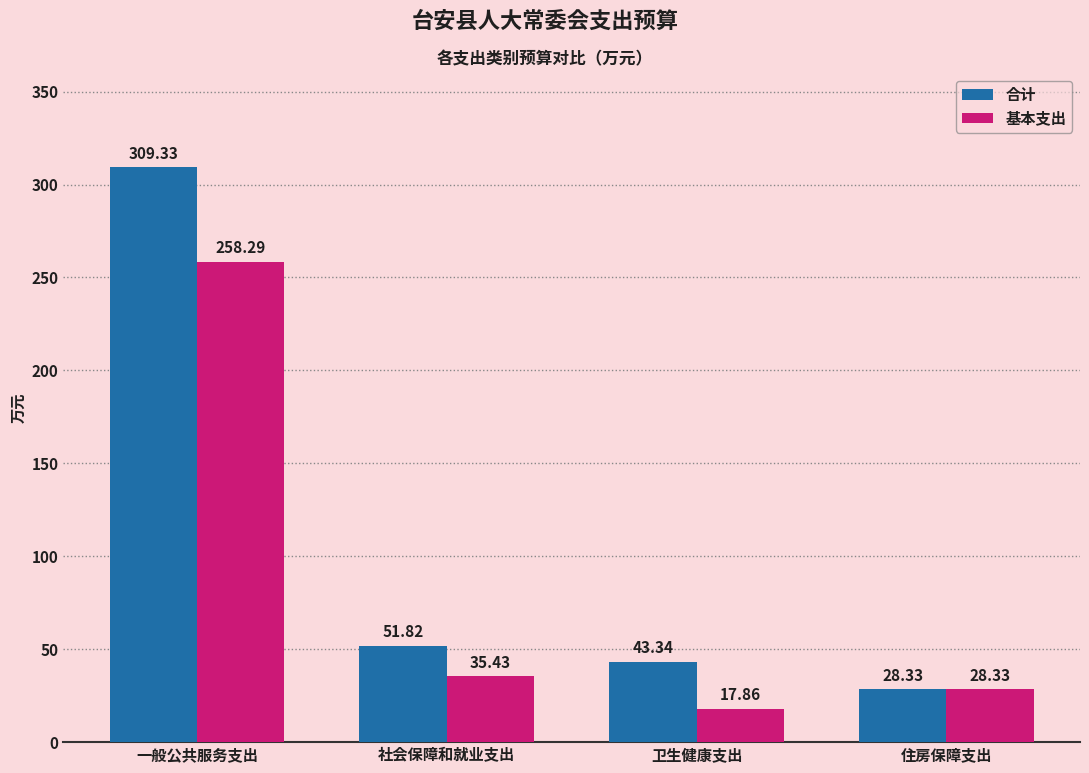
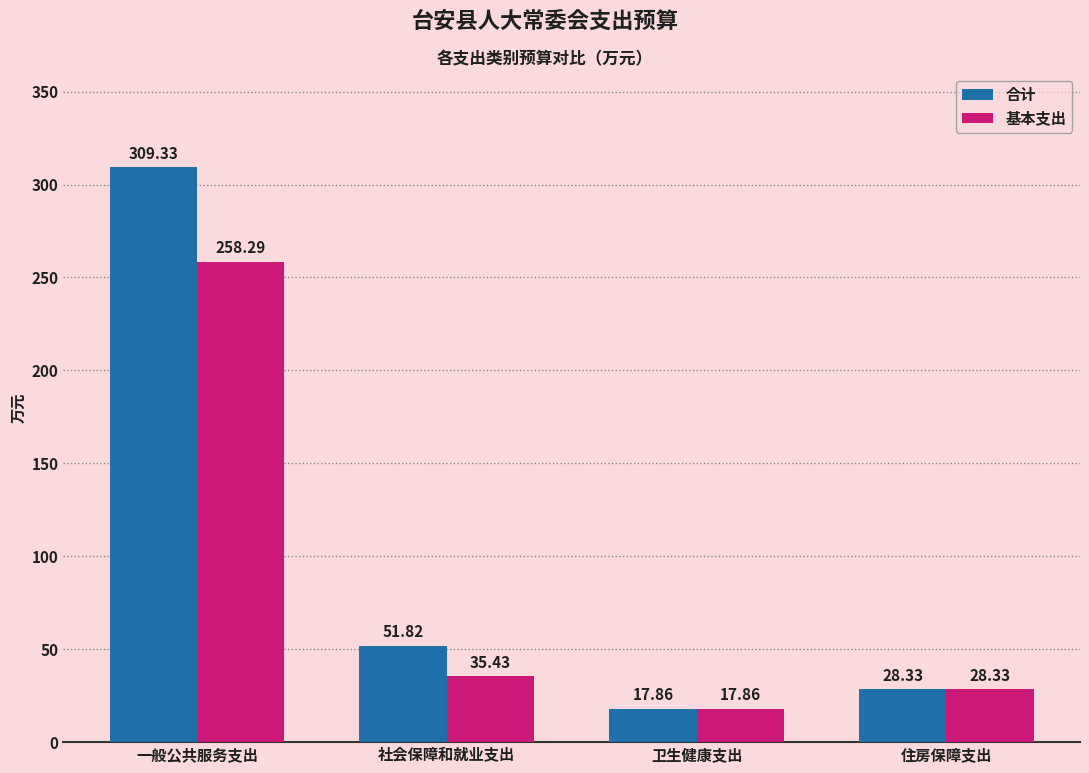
合计, 卫生健康支出: 43.34 -> 17.86
